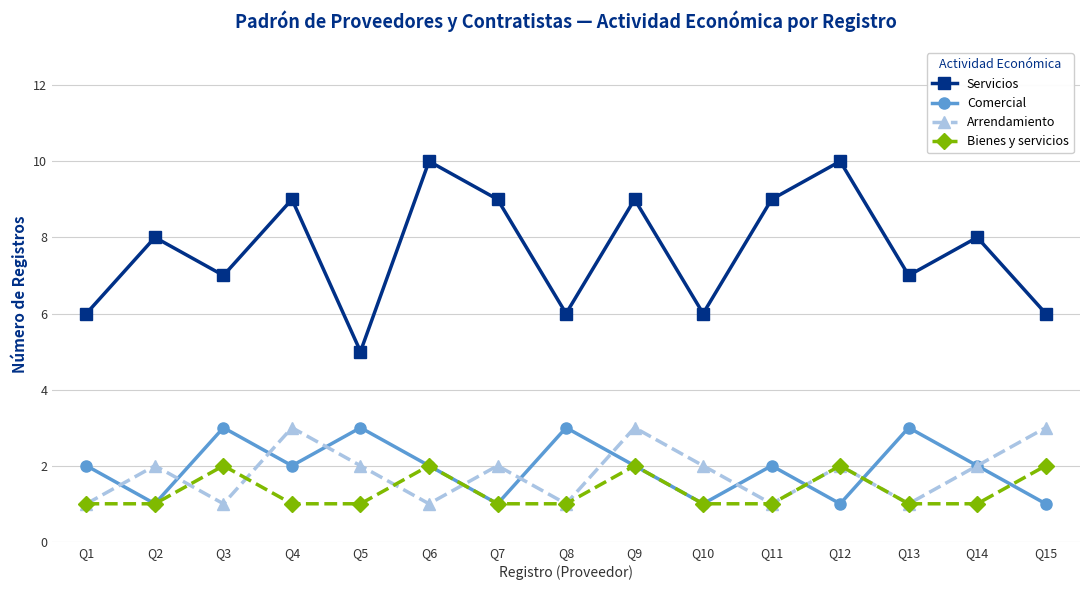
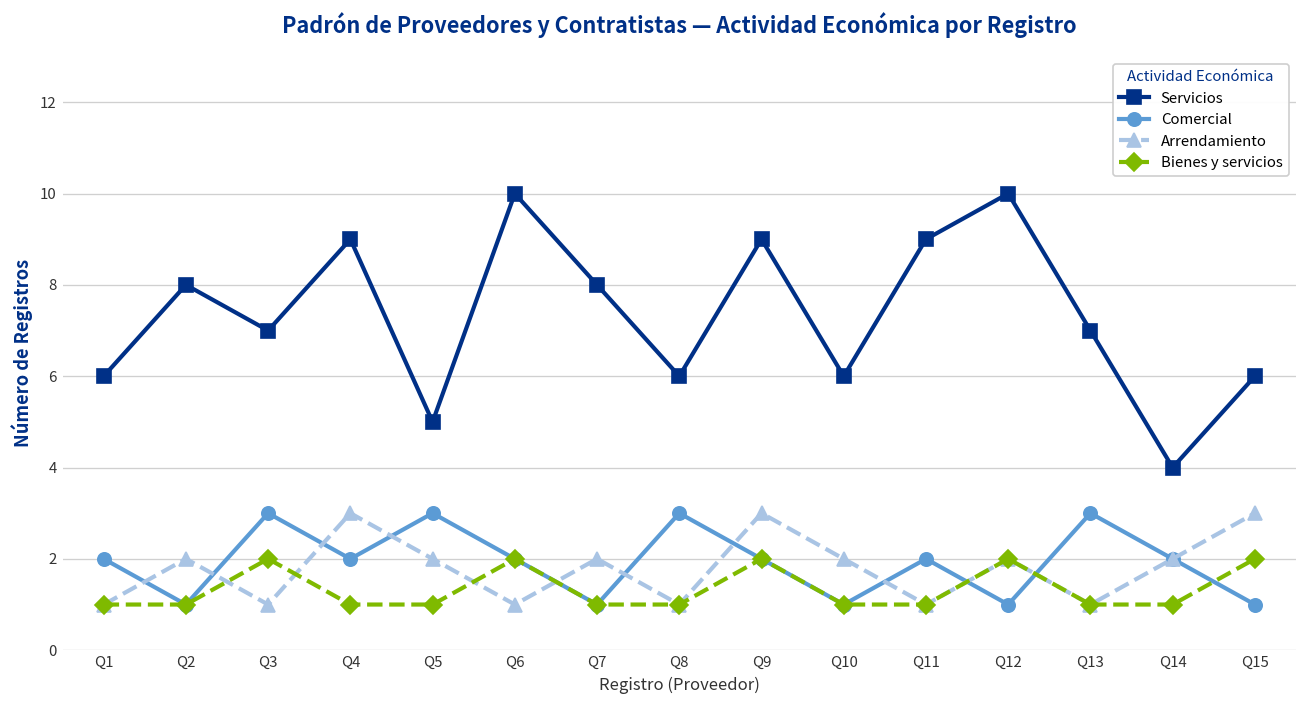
Servicios, Q7: 9 -> 8
Servicios, Q14: 8 -> 4
